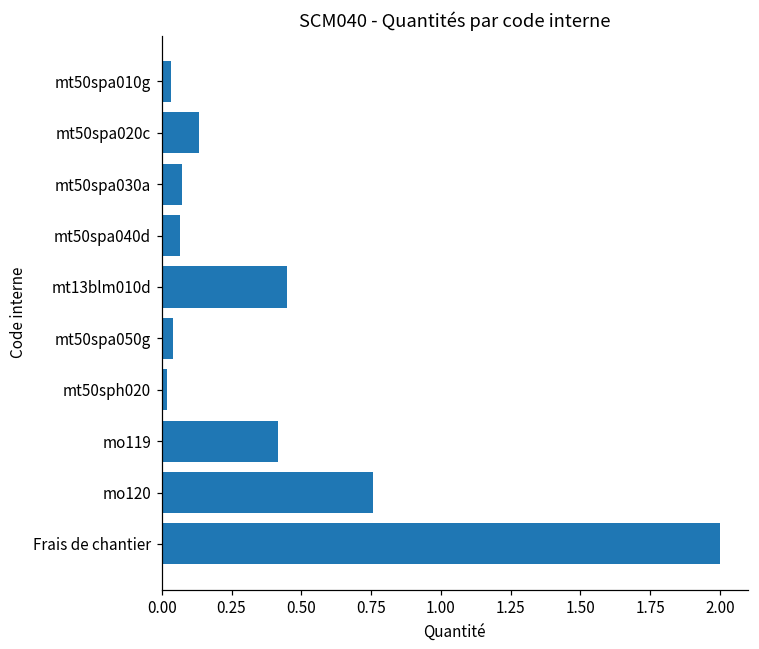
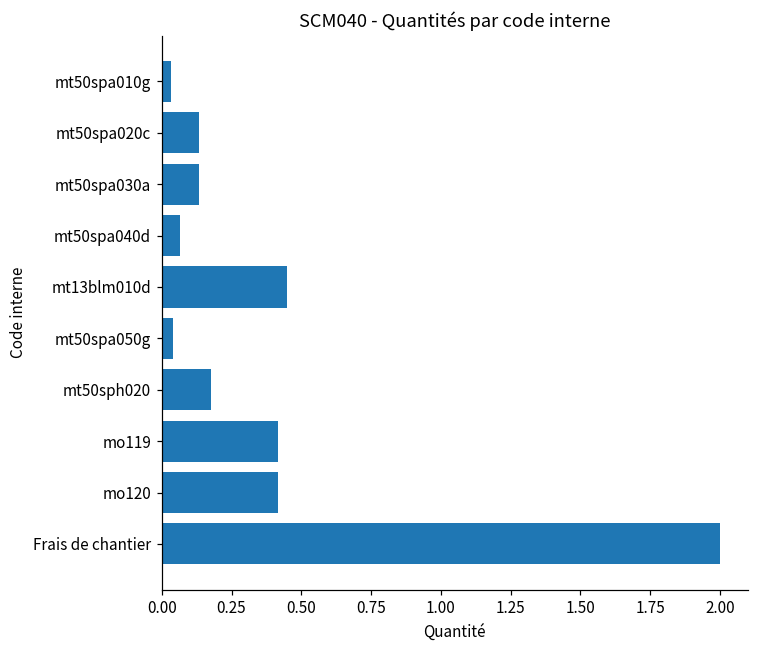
mt50spa030a: 0.07 -> 0.13
mt50sph020: 0.02 -> 0.18
mo120: 0.76 -> 0.42
